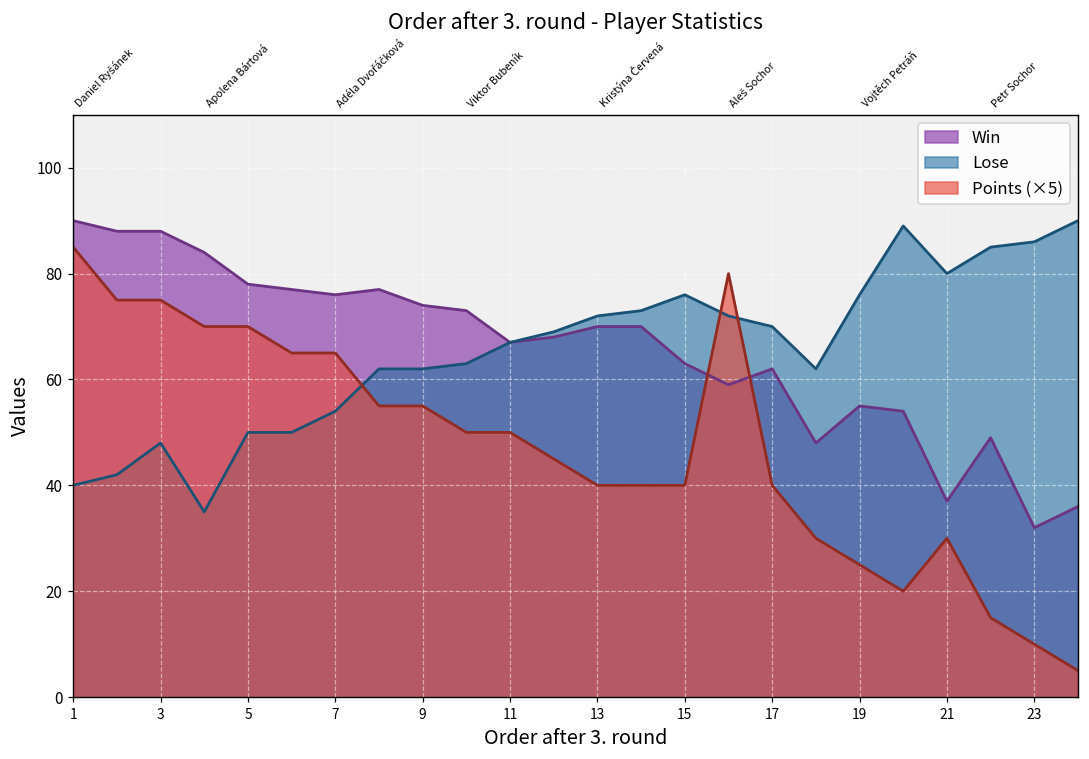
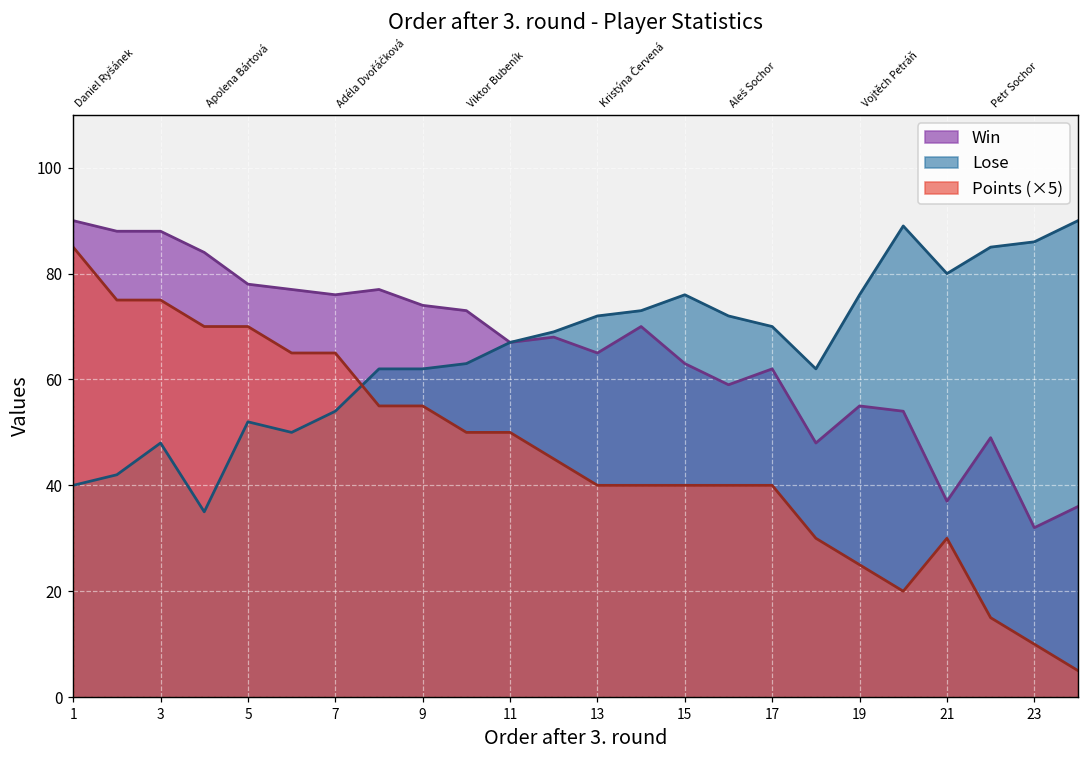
Lose, 5: 50 -> 52
Win, 13: 70 -> 65
Points (×5), Aleš Sochor: 80 -> 40
